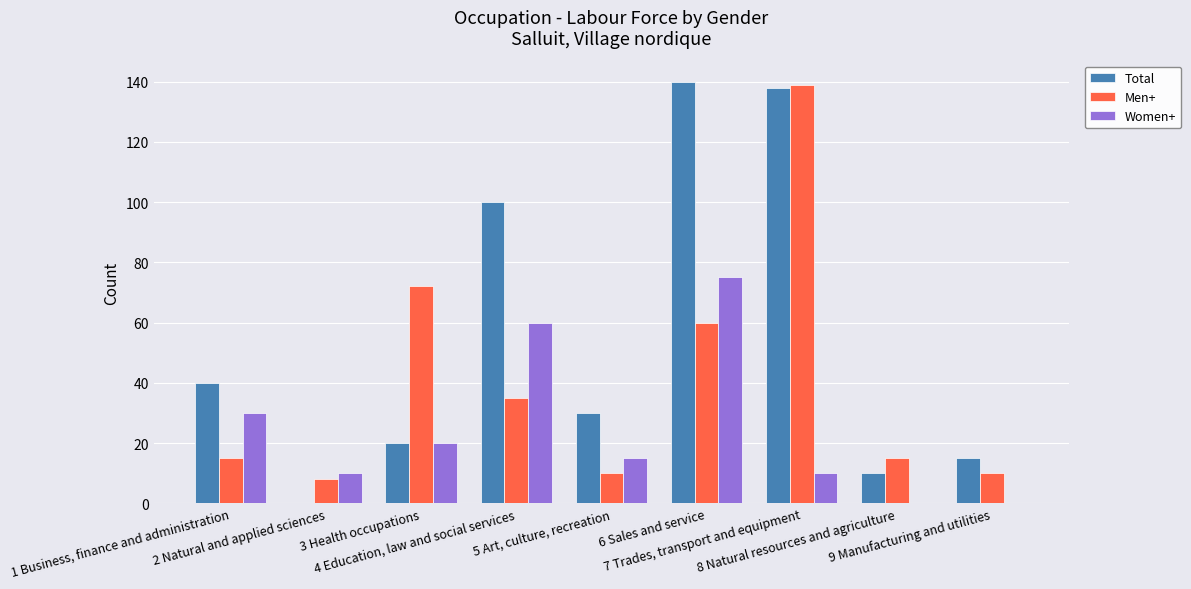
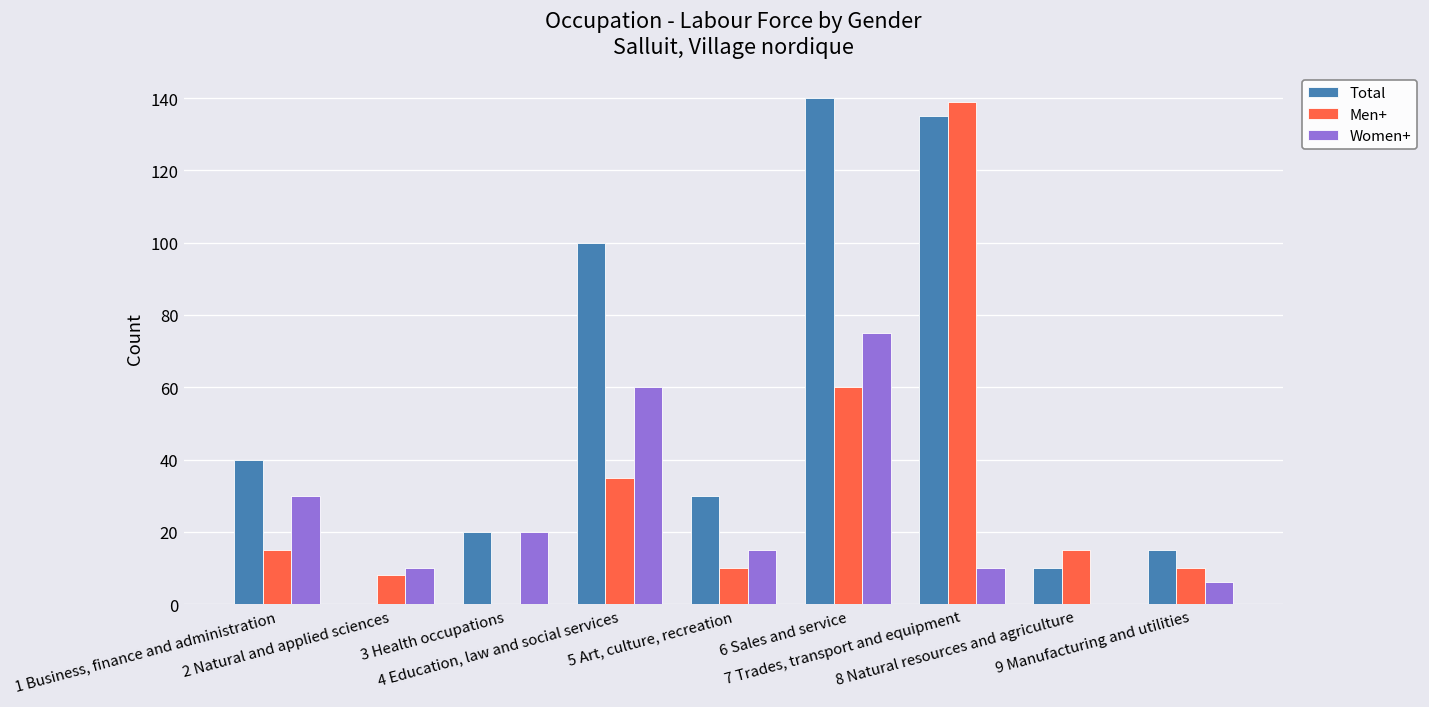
Men+, 3 Health occupations: 72 -> 0
Total, 7 Trades, transport and equipment: 138 -> 135
Women+, 9 Manufacturing and utilities: 0 -> 6
